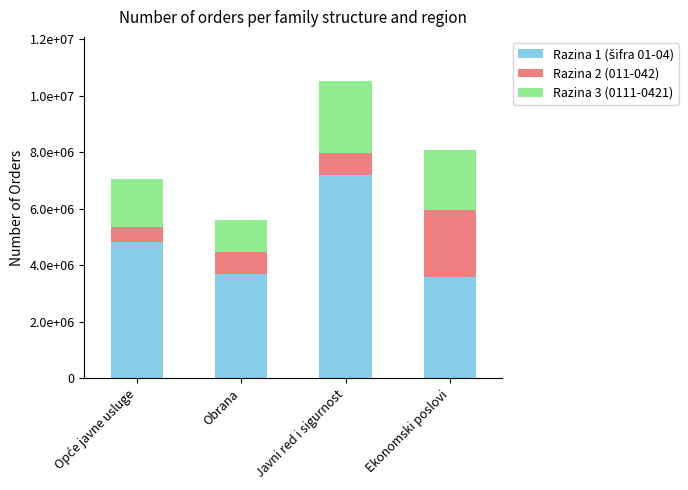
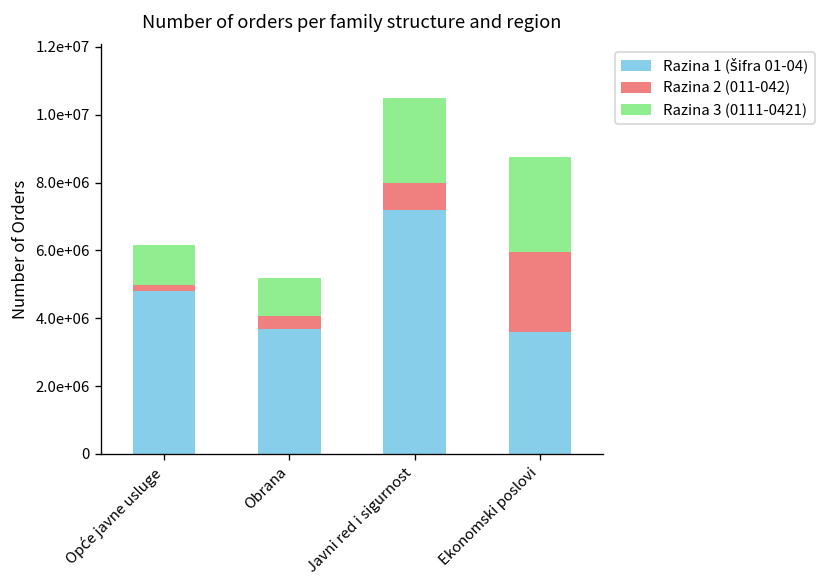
Razina 2 (011-042), Opće javne usluge: 500000 -> 200000
Razina 3 (0111-0421), Opće javne usluge: 1700000 -> 1200000
Razina 2 (011-042), Obrana: 800000 -> 400000
Razina 3 (0111-0421), Ekonomski poslovi: 2100000 -> 2800000
